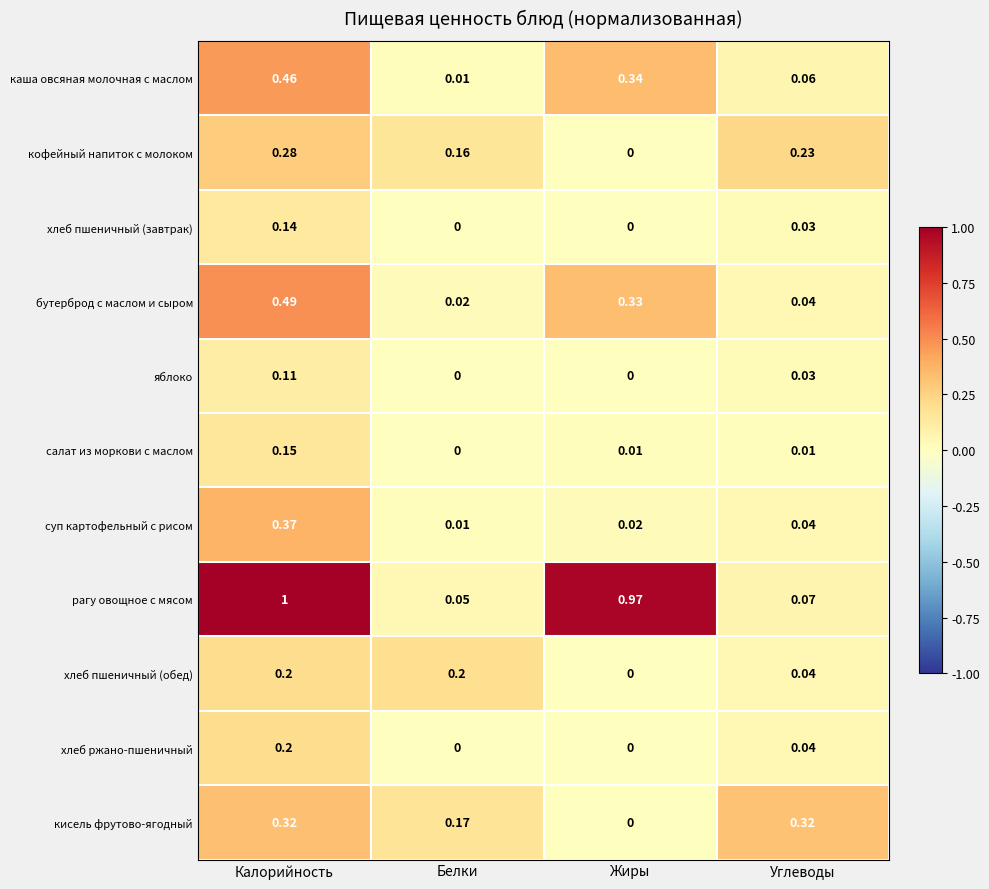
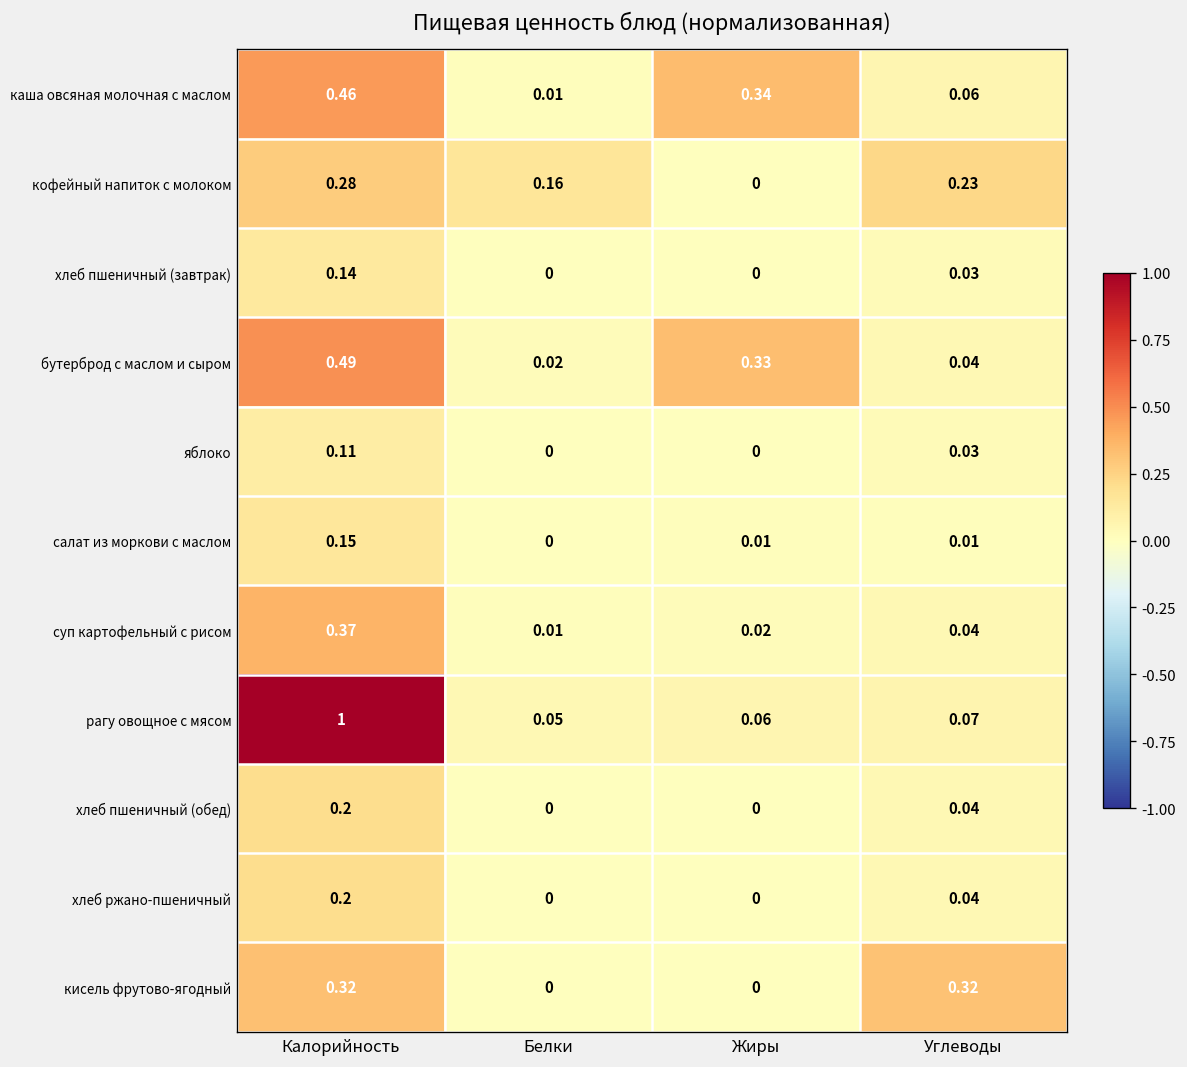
рагу овощное с мясом, Жиры: 0.97 -> 0.06
хлеб пшеничный (обед), Белки: 0.2 -> 0
кисель фрутово-ягодный, Белки: 0.17 -> 0
